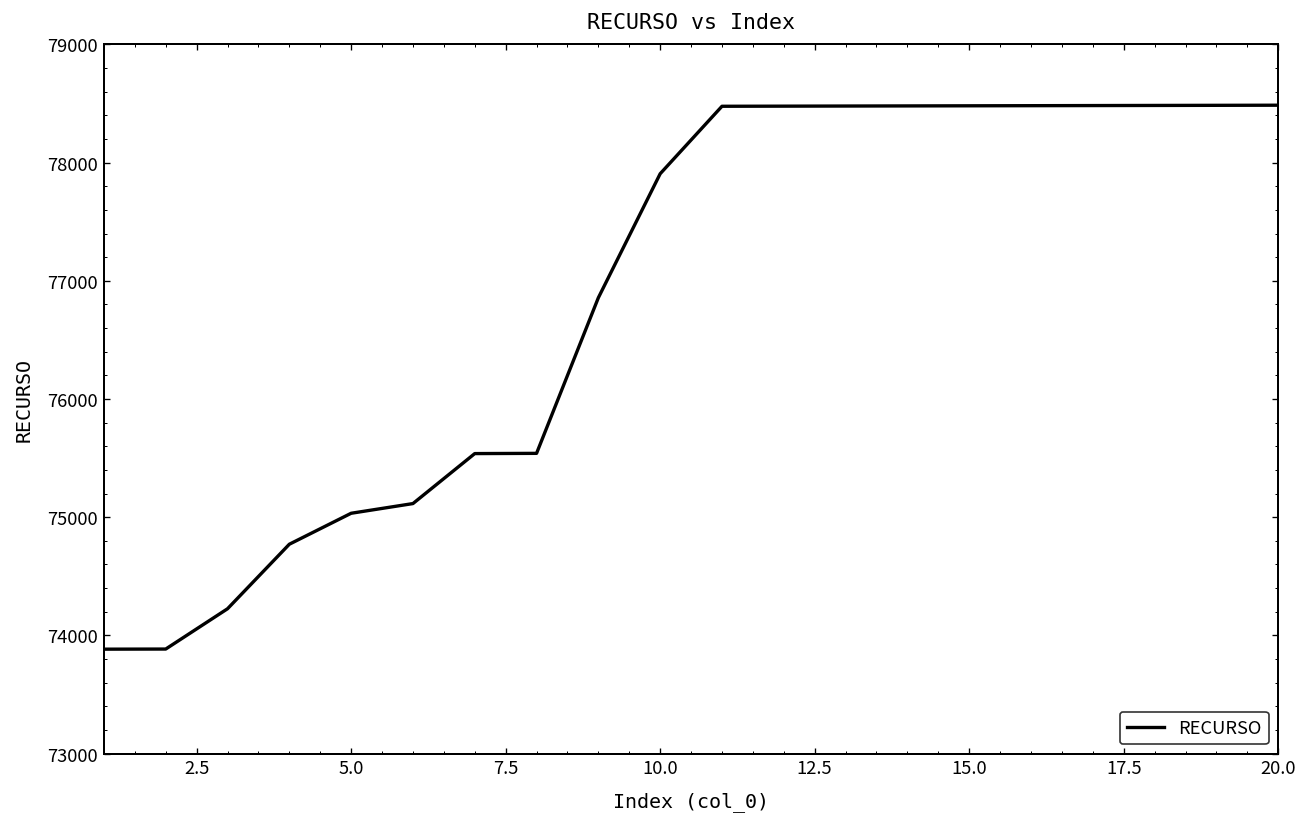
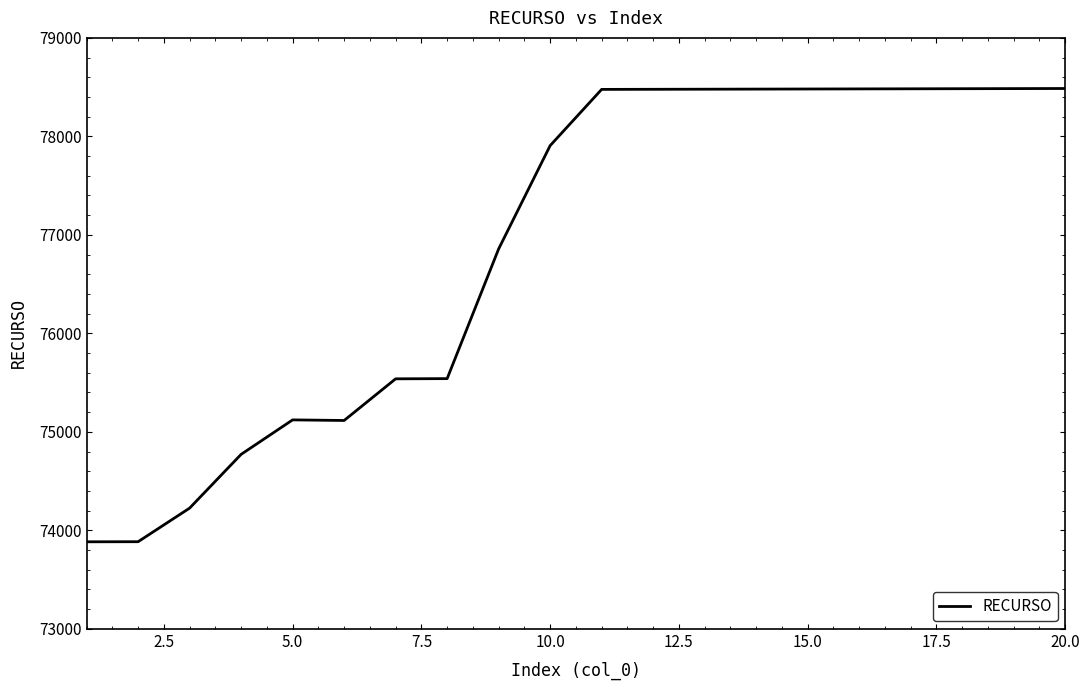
5.0: 75000 -> 75100
